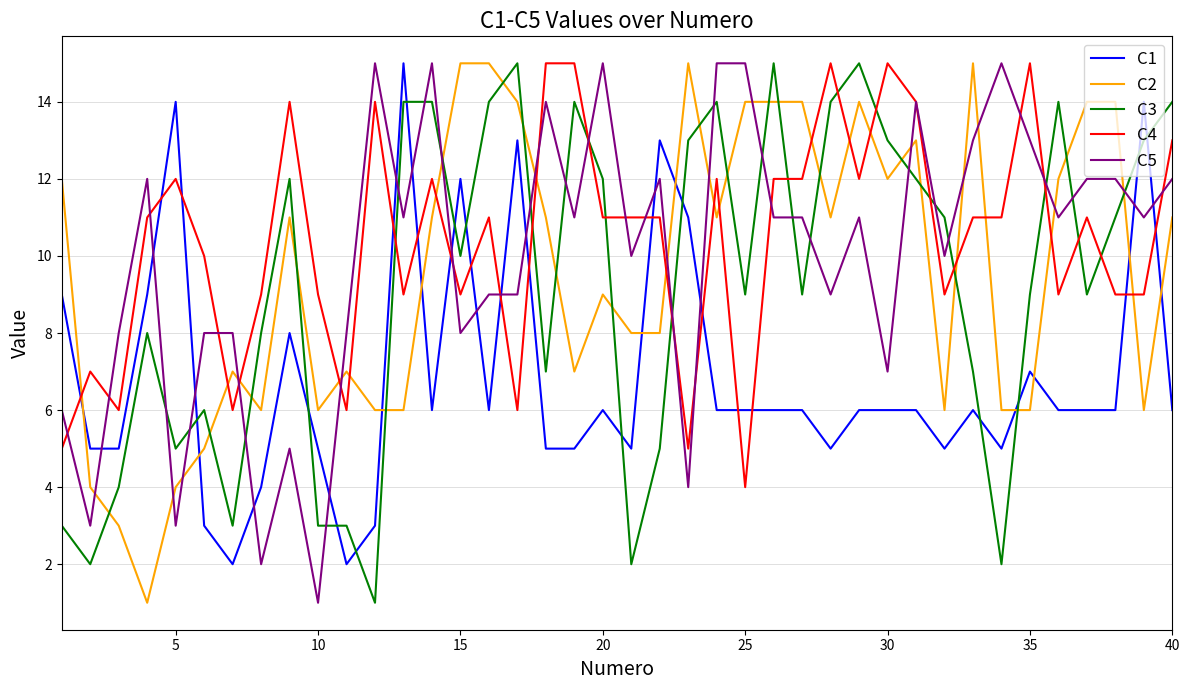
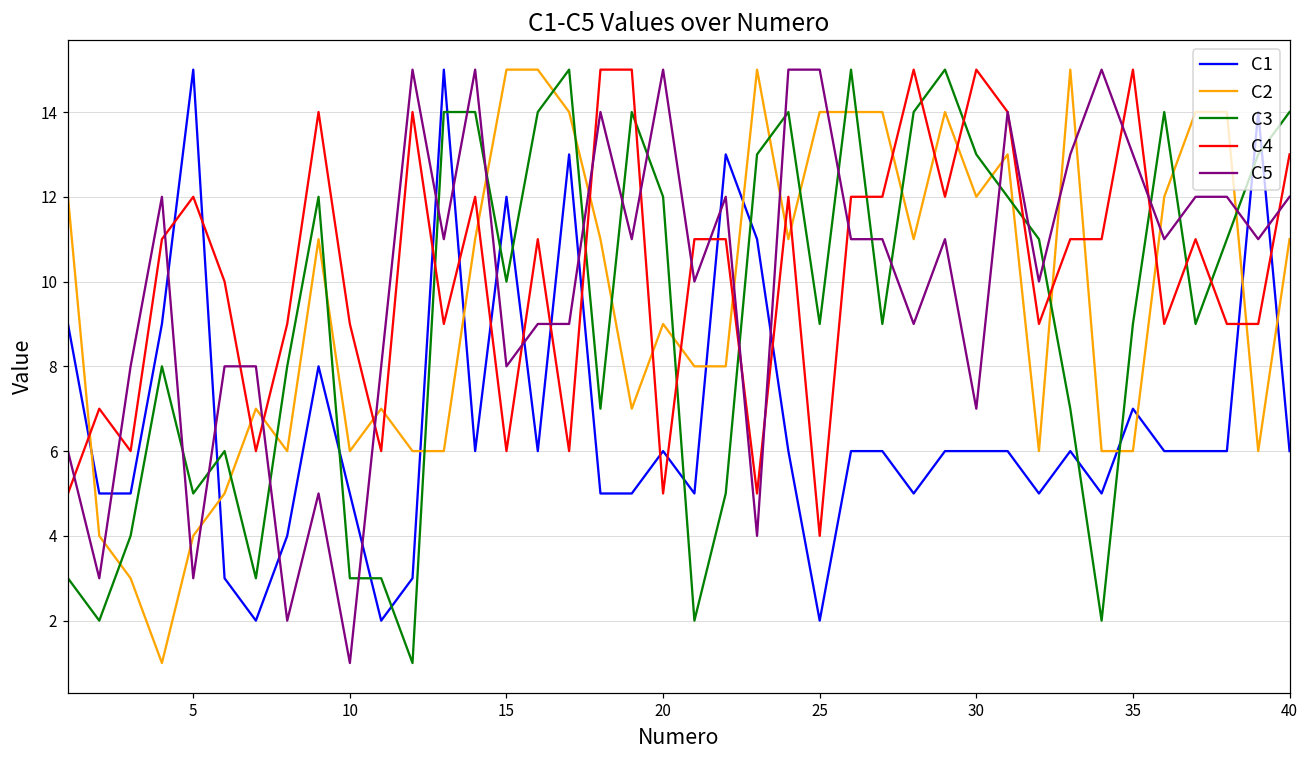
C1, 5: 14 -> 15
C4, 15: 9 -> 6
C4, 20: 11 -> 5
C1, 25: 6 -> 2
